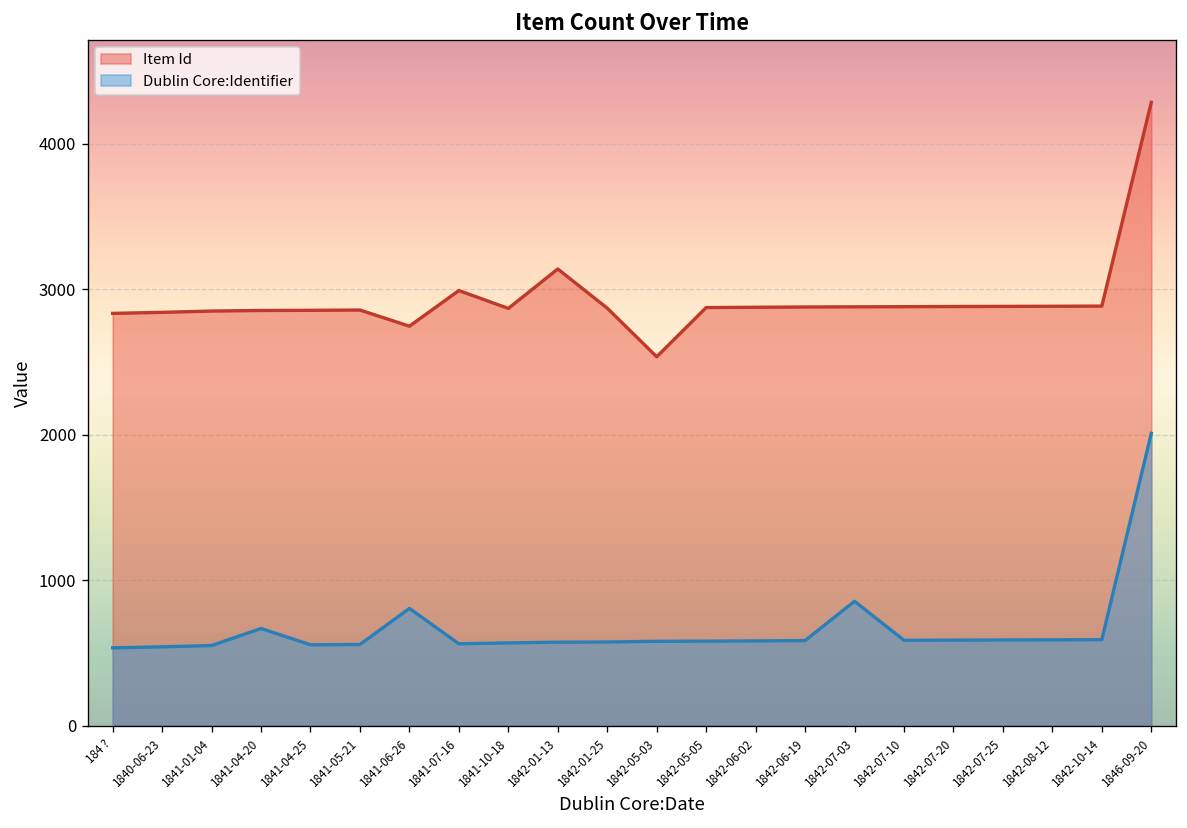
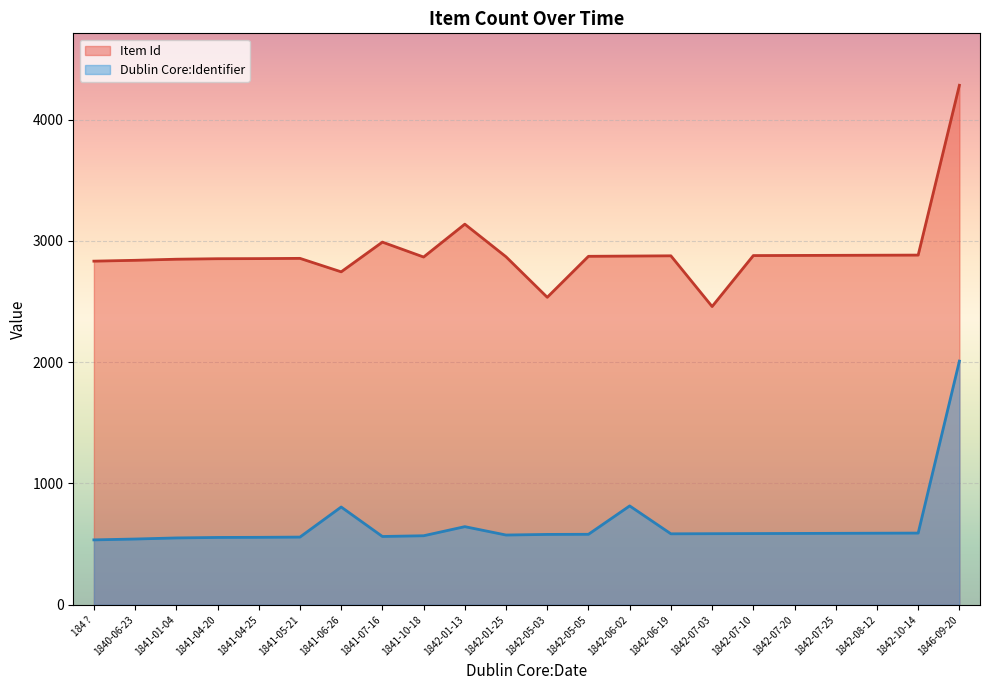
Dublin Core:Identifier, 1841-04-20: 670 -> 560
Dublin Core:Identifier, 1842-01-13: 570 -> 640
Dublin Core:Identifier, 1842-06-02: 580 -> 820
Item Id, 1842-07-03: 2880 -> 2460
Dublin Core:Identifier, 1842-07-03: 860 -> 590
